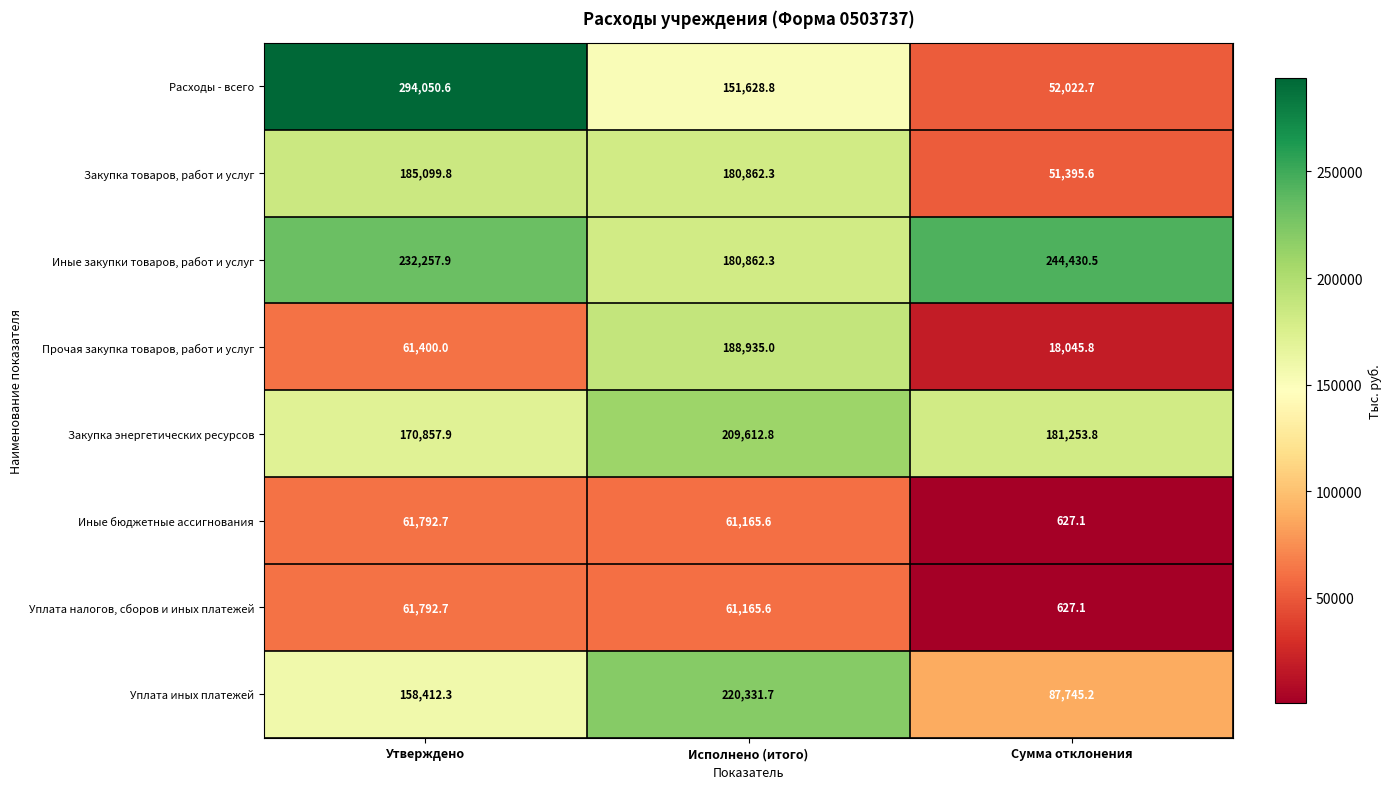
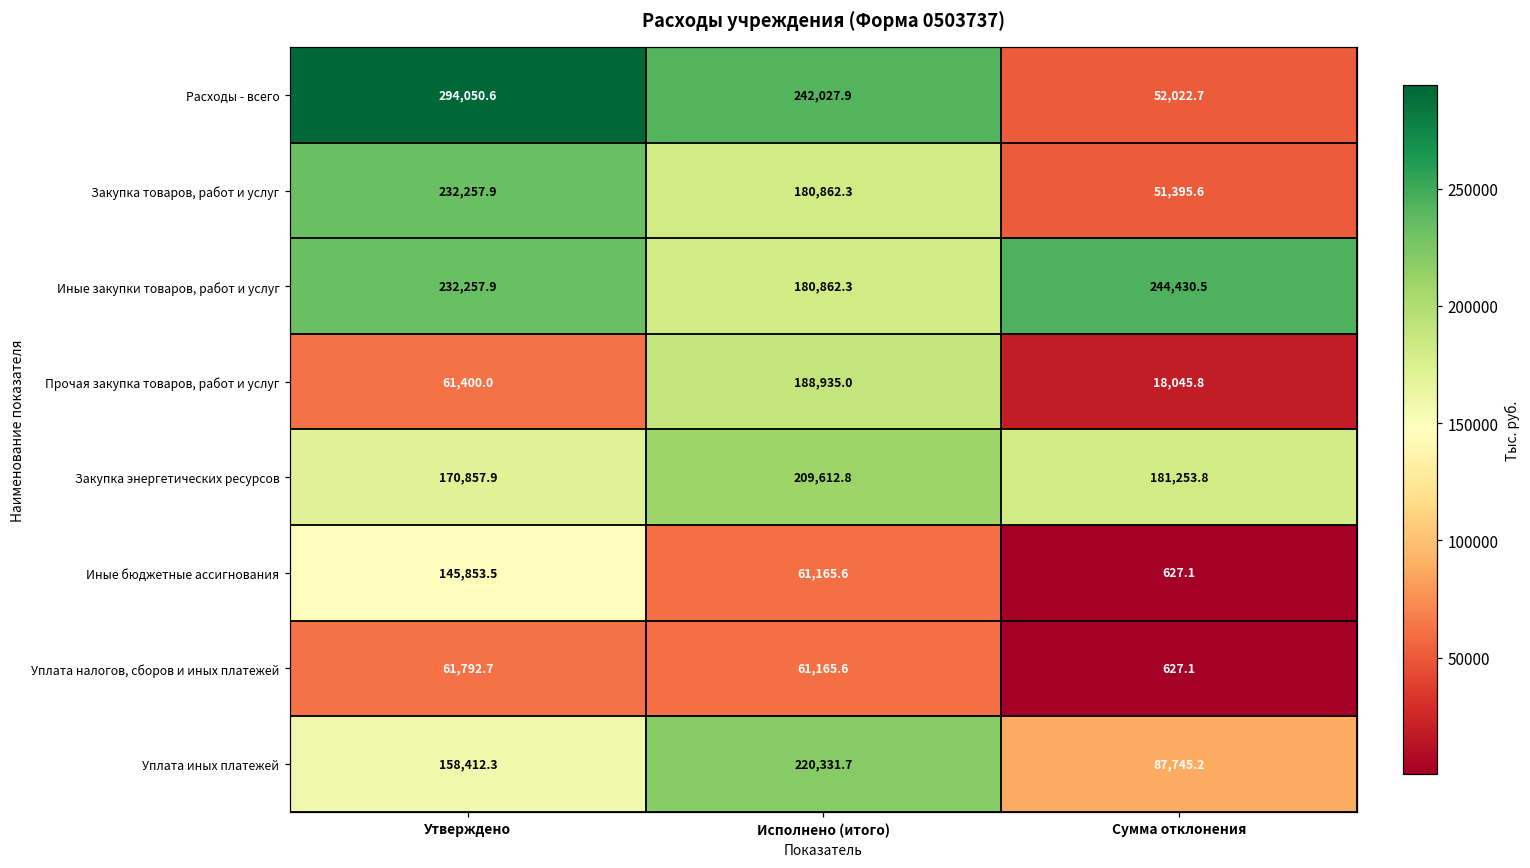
Расходы - всего, Исполнено (итого): 151,628.8 -> 242,027.9
Закупка товаров, работ и услуг, Утверждено: 185,099.8 -> 232,257.9
Иные бюджетные ассигнования, Утверждено: 61,792.7 -> 145,853.5
